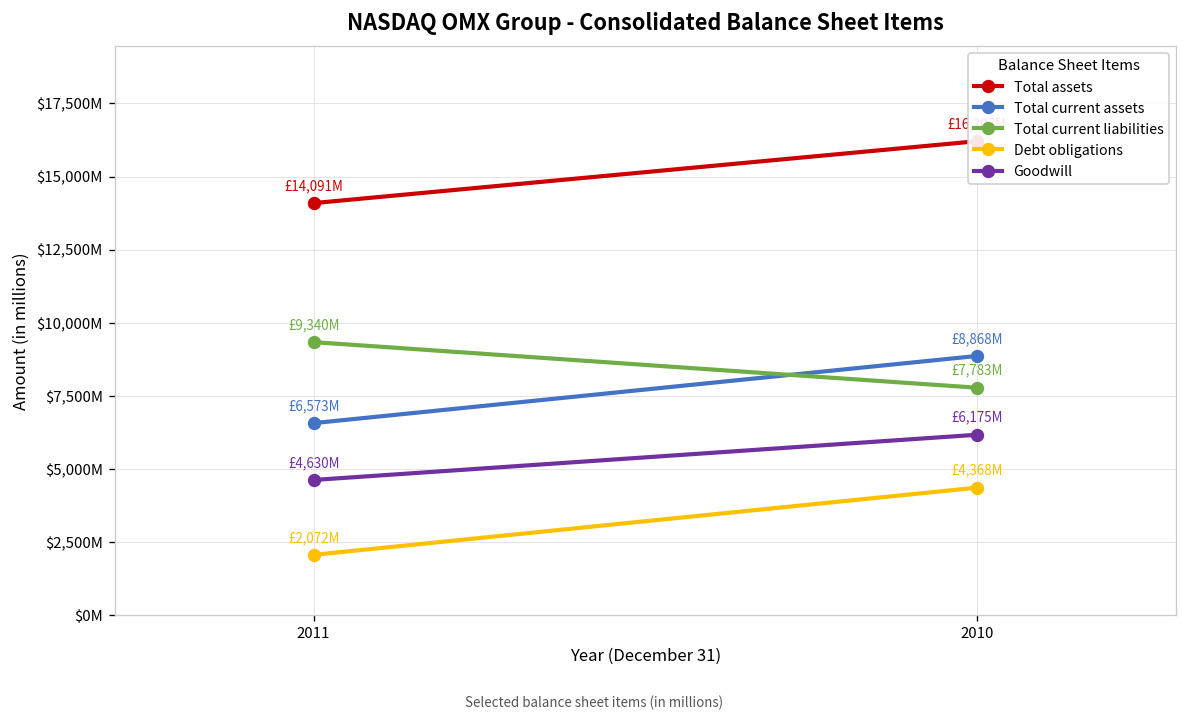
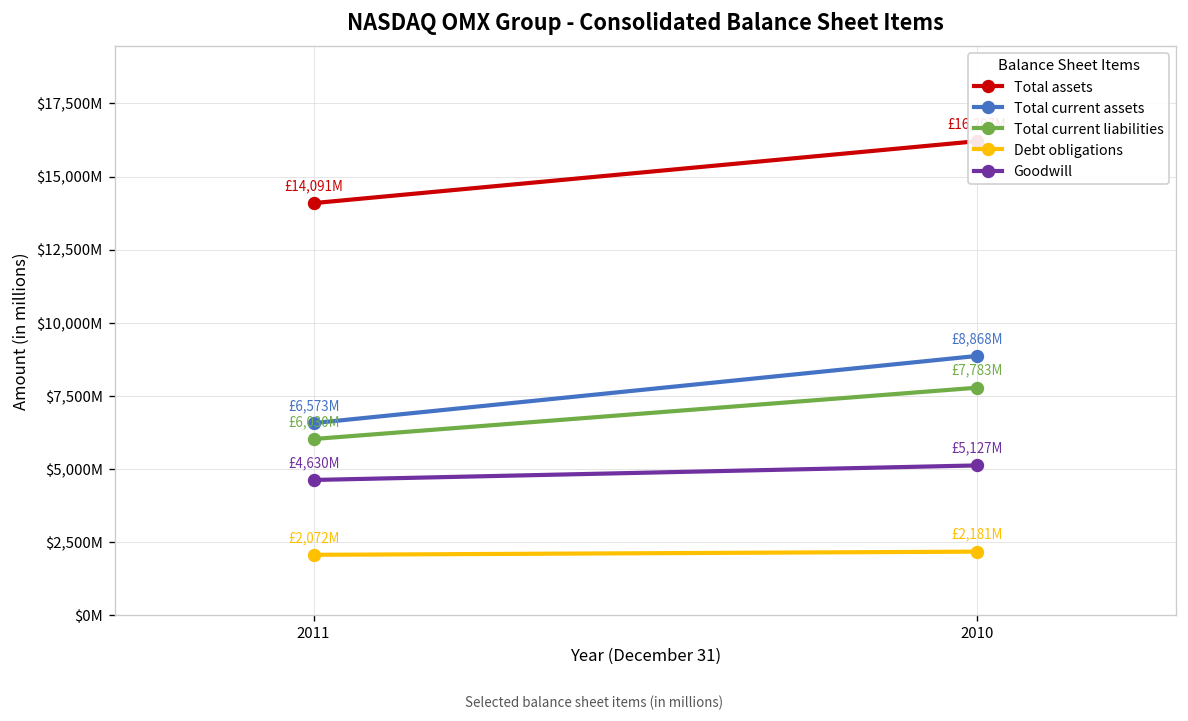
Total current liabilities, 2011: £9,340M -> £6,030M
Debt obligations, 2010: £4,368M -> £2,181M
Goodwill, 2010: £6,175M -> £5,127M
